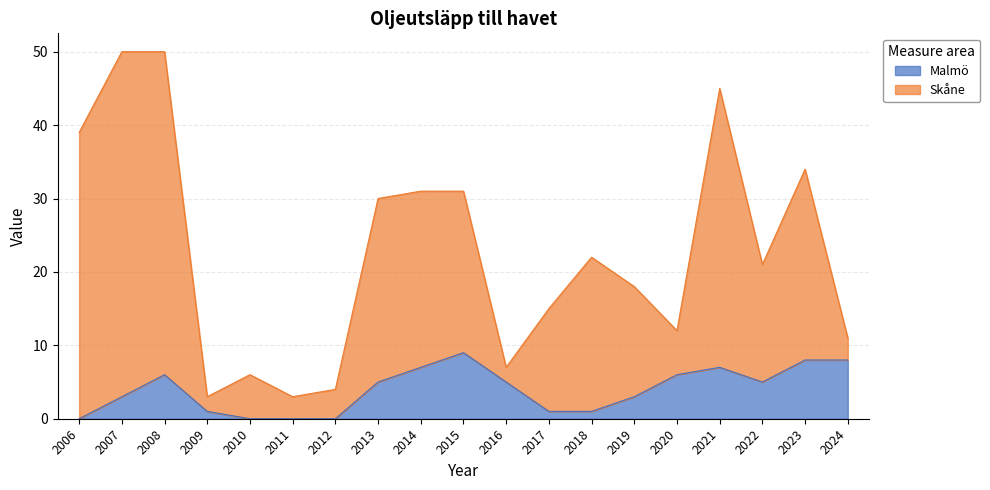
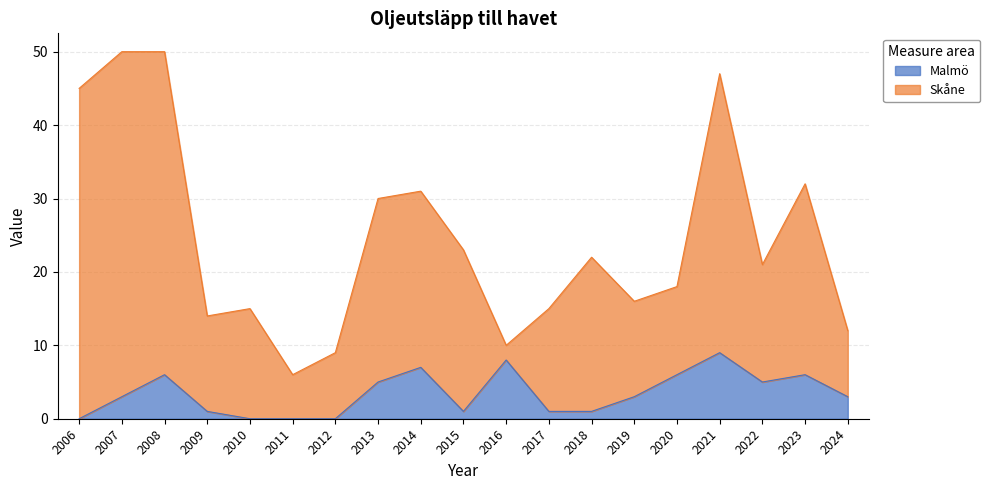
Skåne, 2006: 39 -> 45
Skåne, 2009: 2 -> 13
Skåne, 2010: 6 -> 15
Skåne, 2011: 3 -> 6
Skåne, 2012: 4 -> 9
Malmö, 2015: 9 -> 1
Malmö, 2016: 5 -> 8
Skåne, 2019: 15 -> 13
Skåne, 2020: 6 -> 12
Malmö, 2021: 7 -> 9
Malmö, 2023: 8 -> 6
Malmö, 2024: 8 -> 3
Skåne, 2024: 3 -> 9
